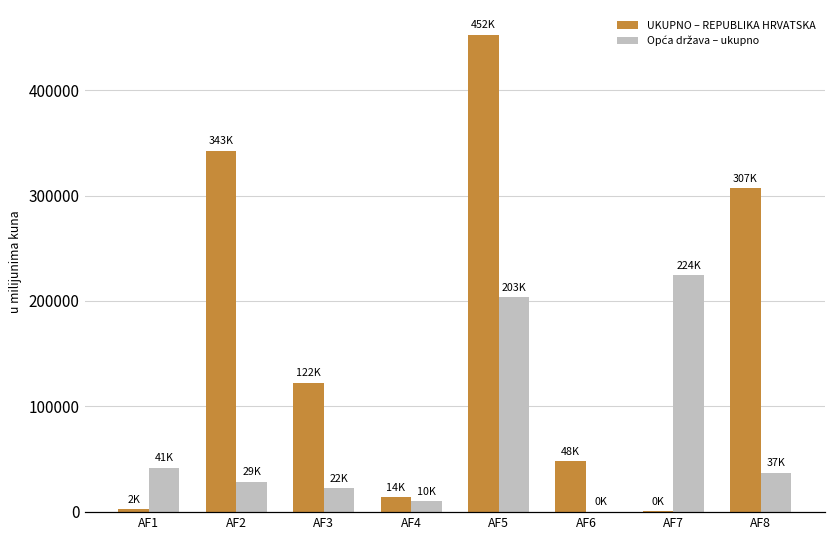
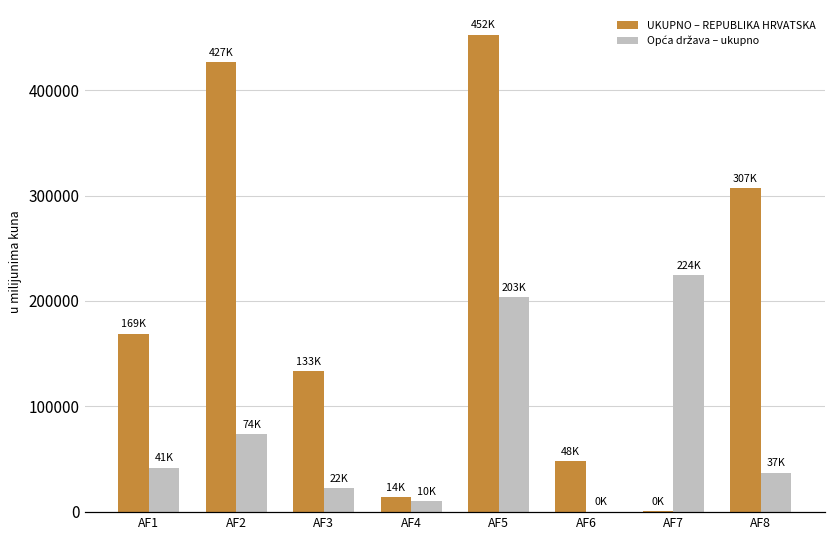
UKUPNO – REPUBLIKA HRVATSKA, AF1: 2K -> 169K
UKUPNO – REPUBLIKA HRVATSKA, AF2: 343K -> 427K
Opća država – ukupno, AF2: 29K -> 74K
UKUPNO – REPUBLIKA HRVATSKA, AF3: 122K -> 133K
